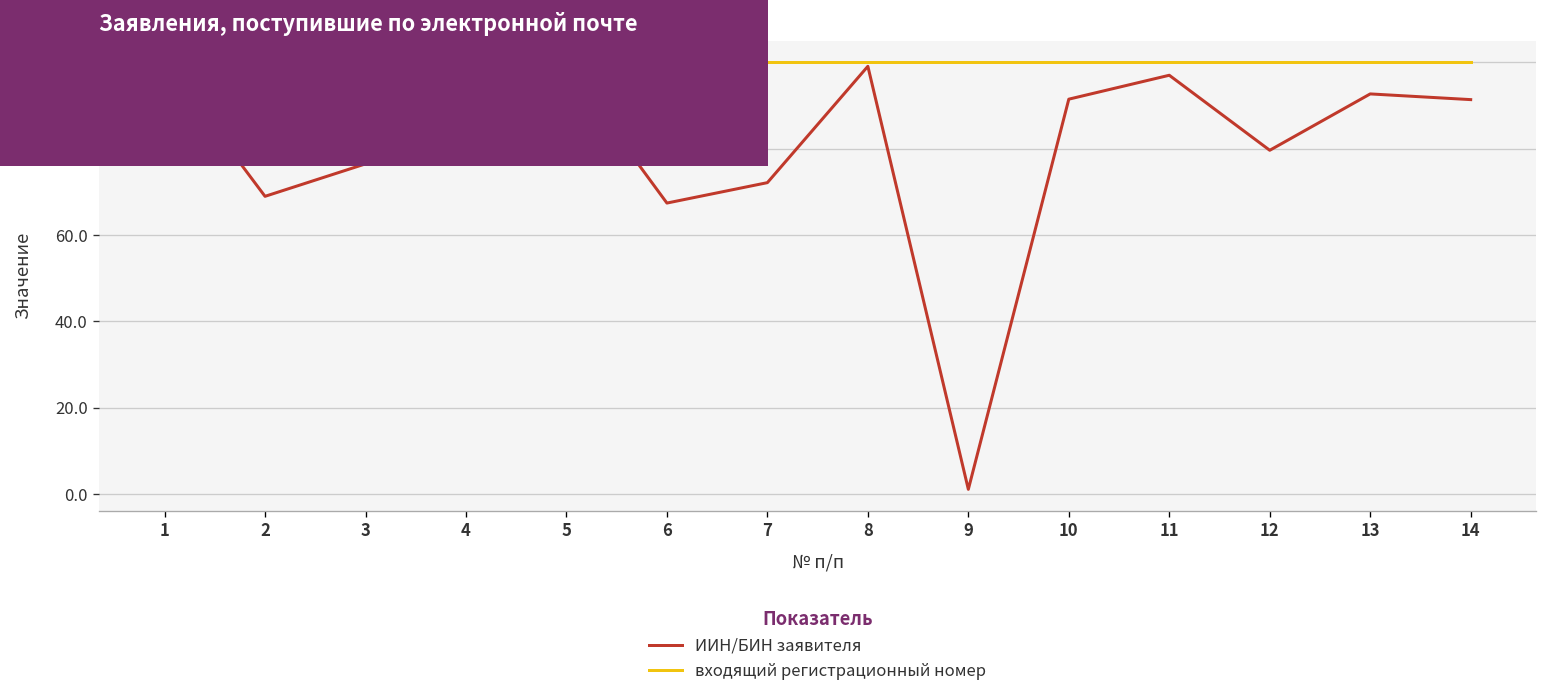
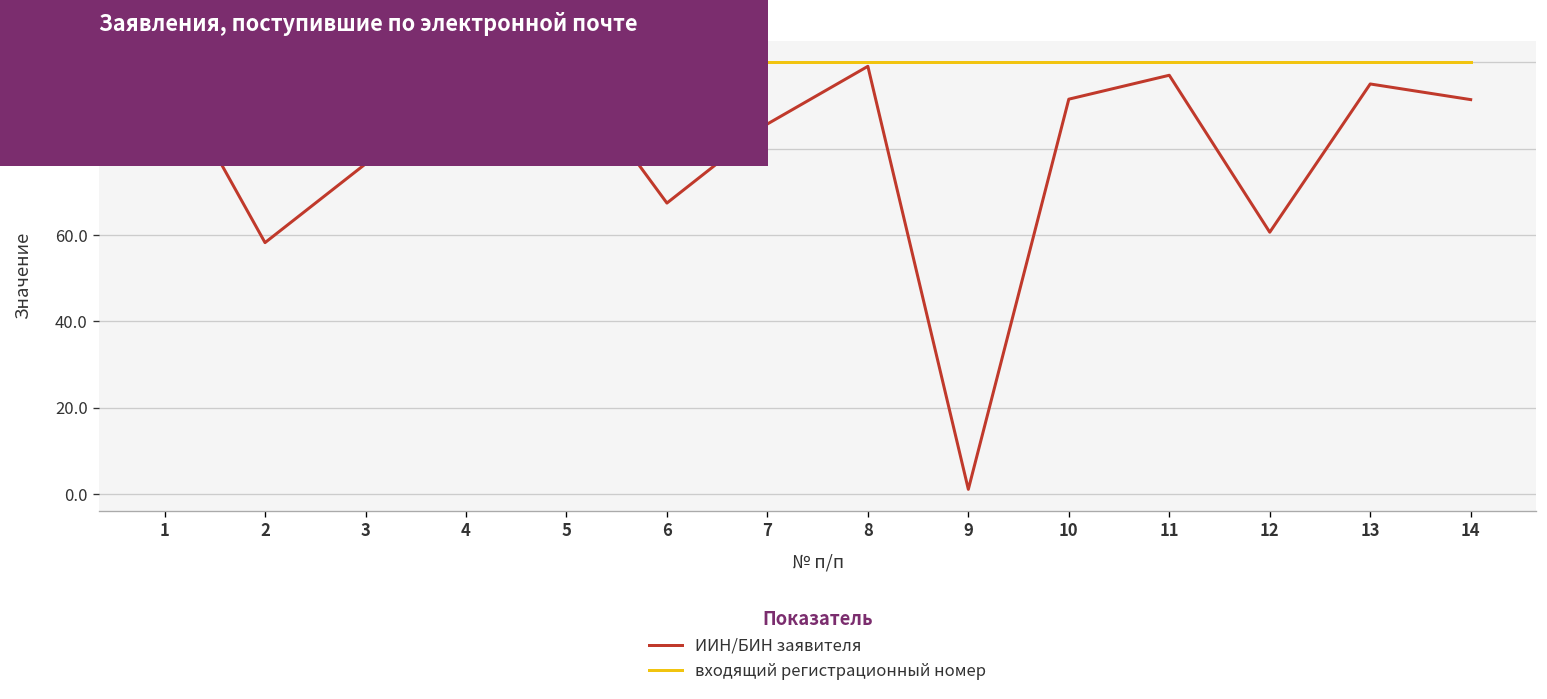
ИИН/БИН заявителя, 2: 69 -> 58
ИИН/БИН заявителя, 7: 72 -> 86
ИИН/БИН заявителя, 12: 80 -> 61
ИИН/БИН заявителя, 13: 93 -> 95
